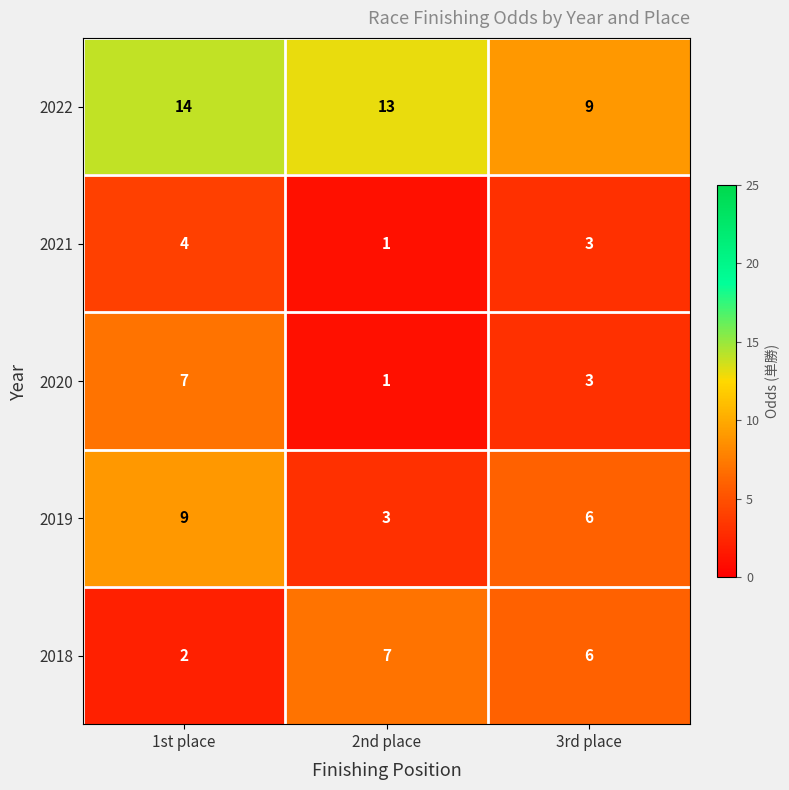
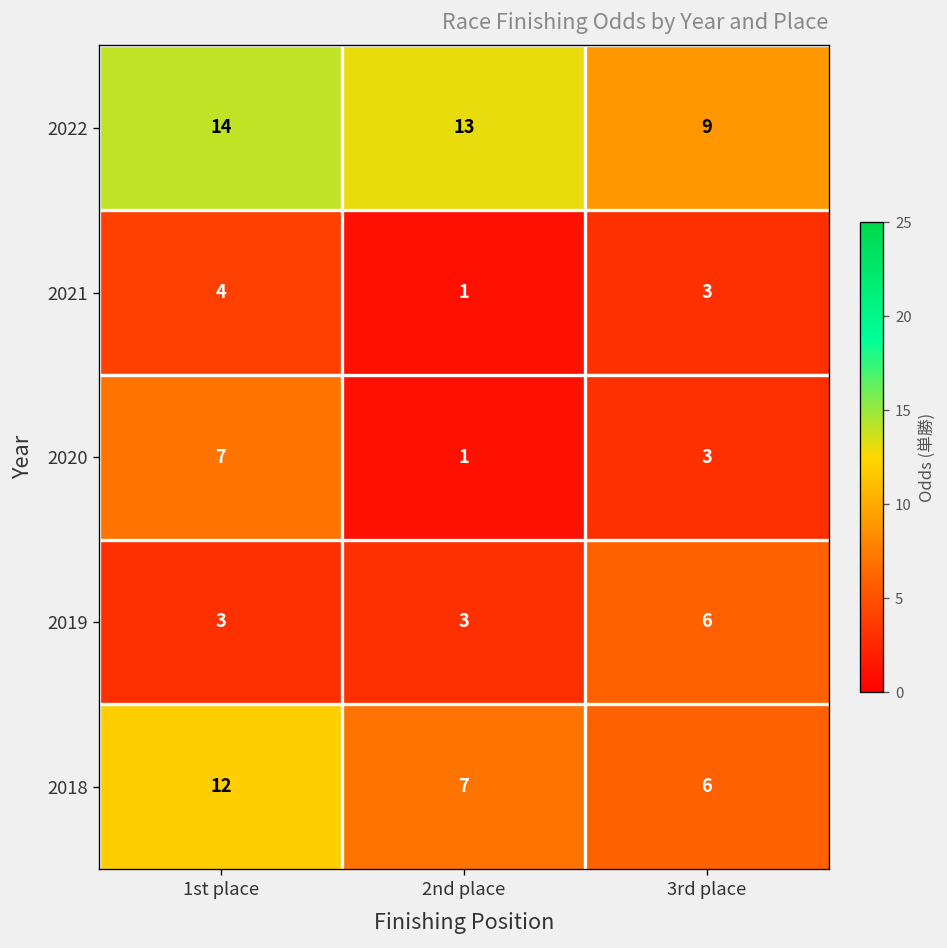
2019, 1st place: 9 -> 3
2018, 1st place: 2 -> 12
